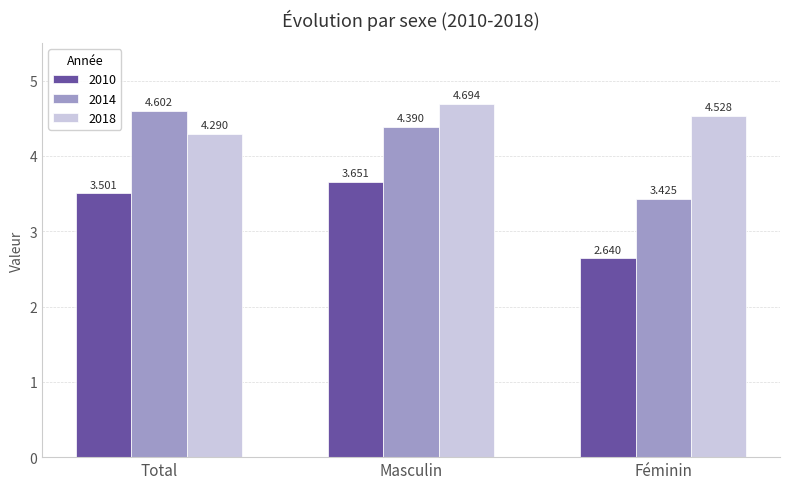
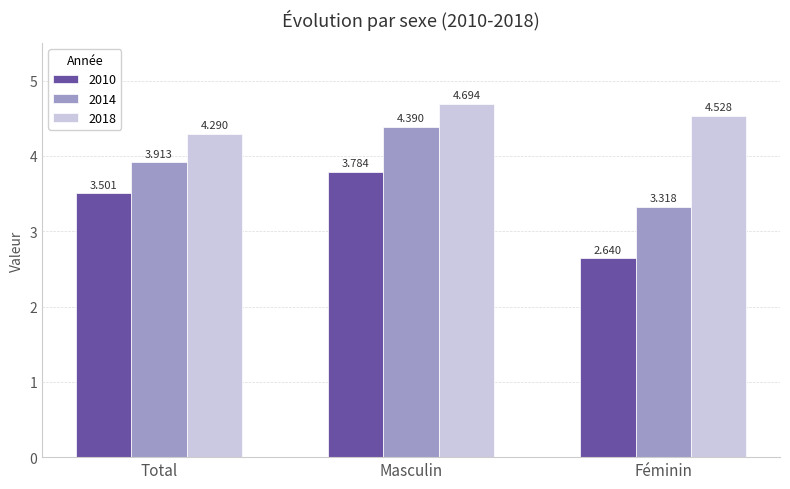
2014, Total: 4.602 -> 3.913
2010, Masculin: 3.651 -> 3.784
2014, Féminin: 3.425 -> 3.318
